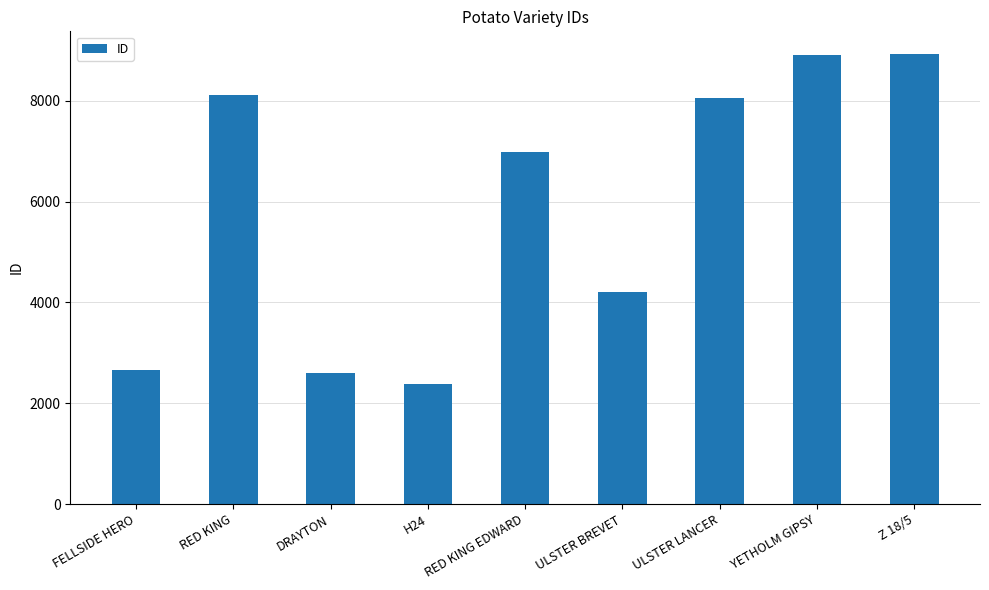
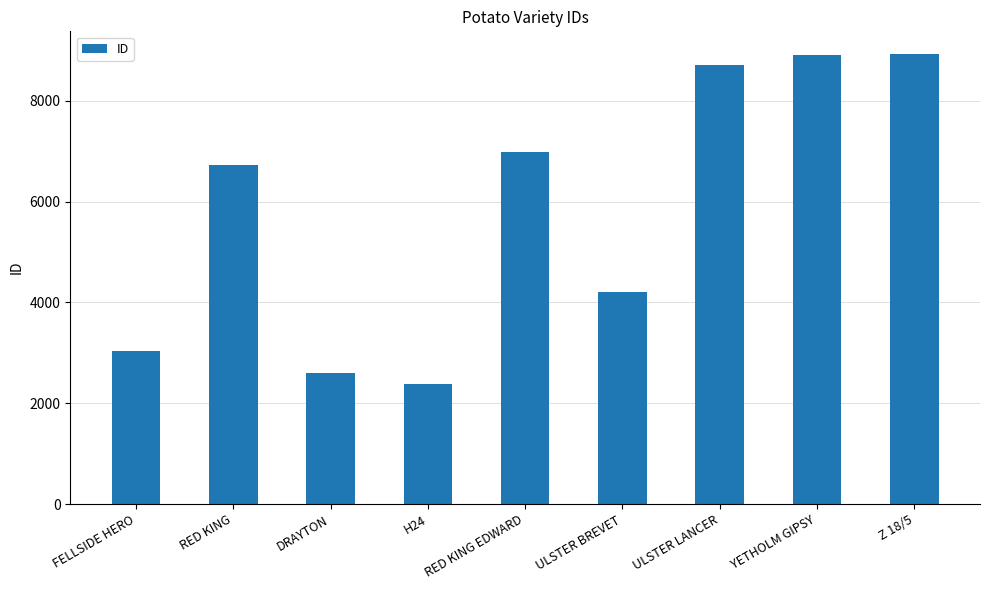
FELLSIDE HERO: 2700 -> 3000
RED KING: 8100 -> 6700
ULSTER LANCER: 8100 -> 8700
